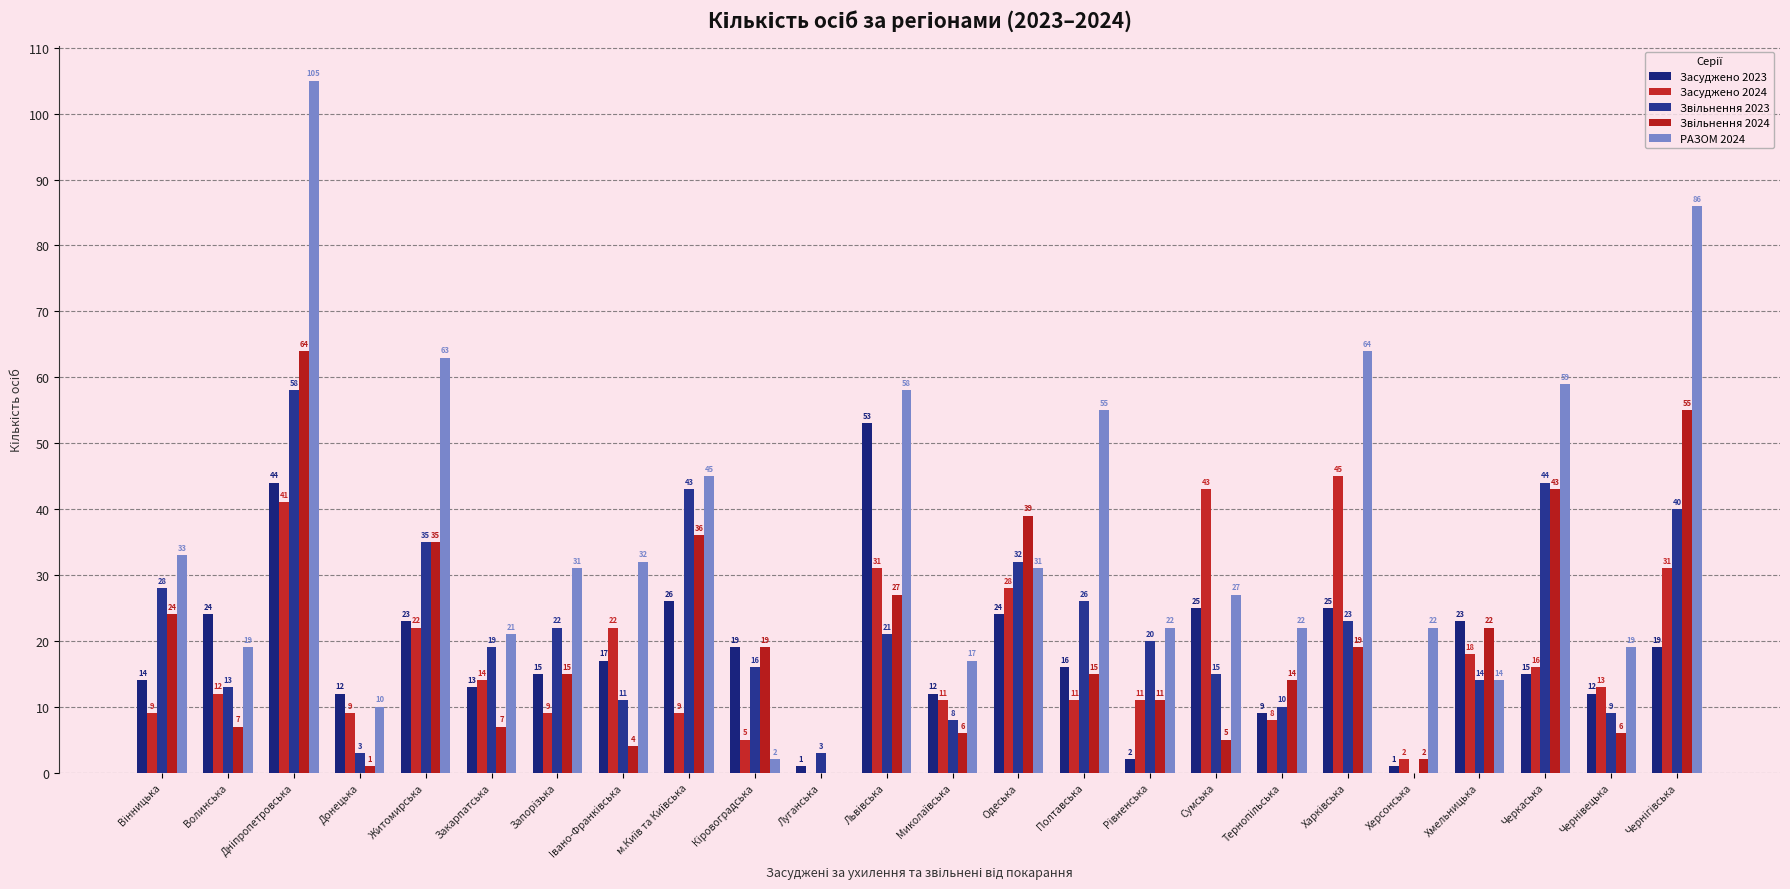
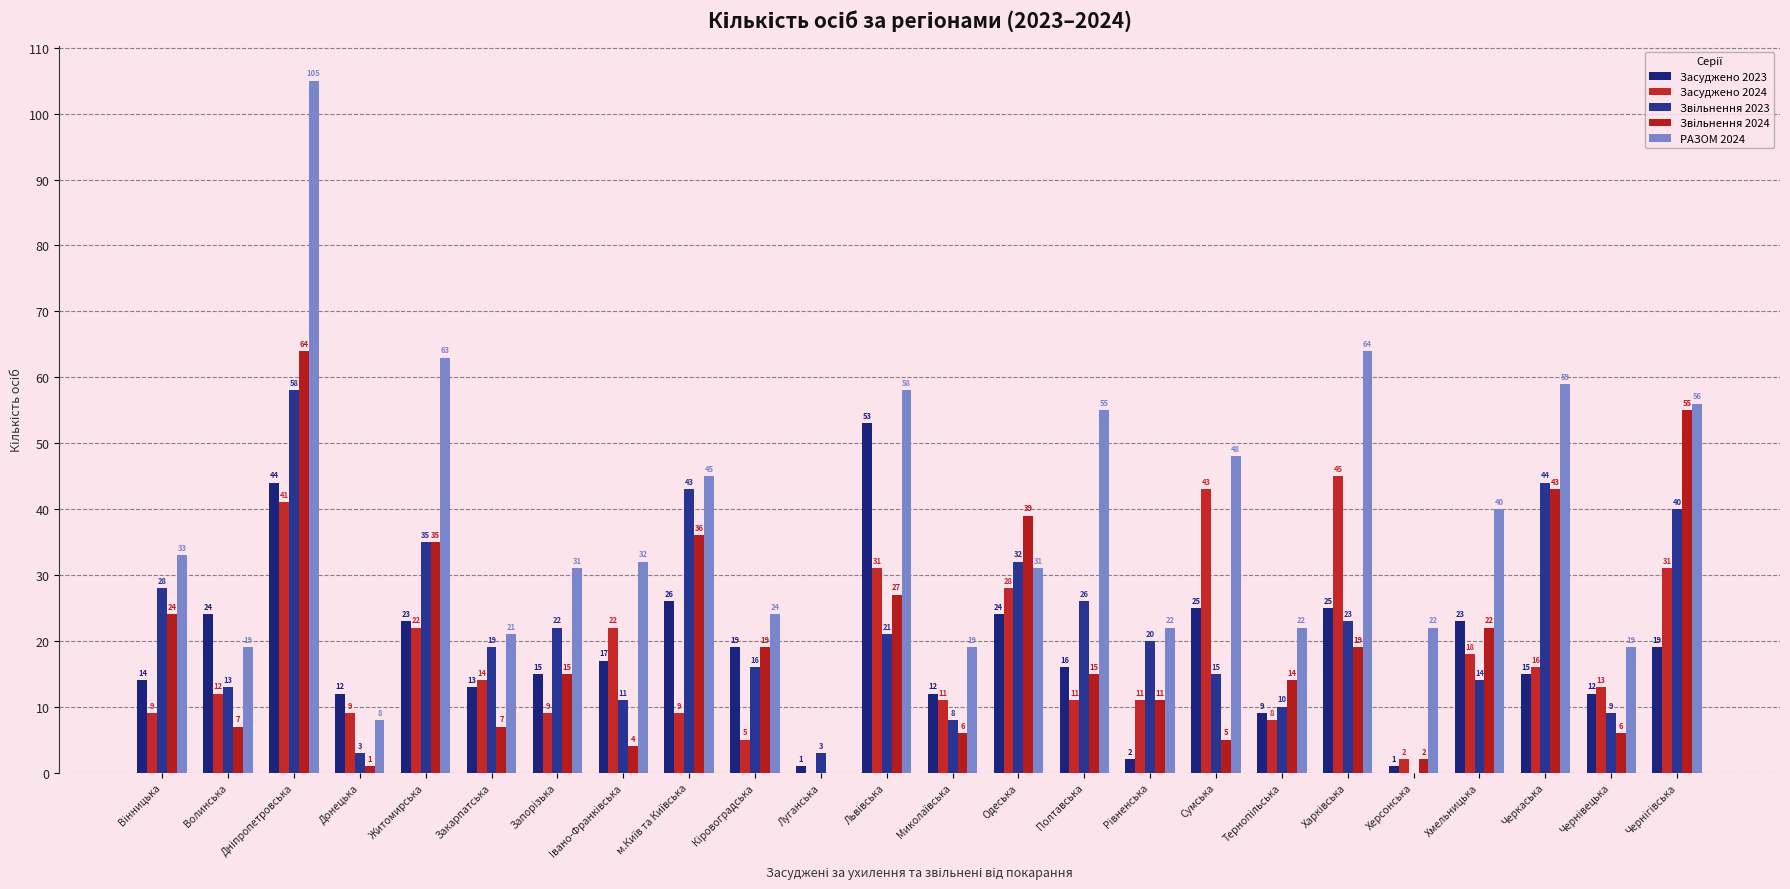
РАЗОМ 2024, Донецька: 10 -> 8
РАЗОМ 2024, Кіровоградська: 2 -> 24
РАЗОМ 2024, Миколаївська: 17 -> 19
РАЗОМ 2024, Сумська: 27 -> 48
РАЗОМ 2024, Хмельницька: 14 -> 40
РАЗОМ 2024, Чернігівська: 86 -> 56
